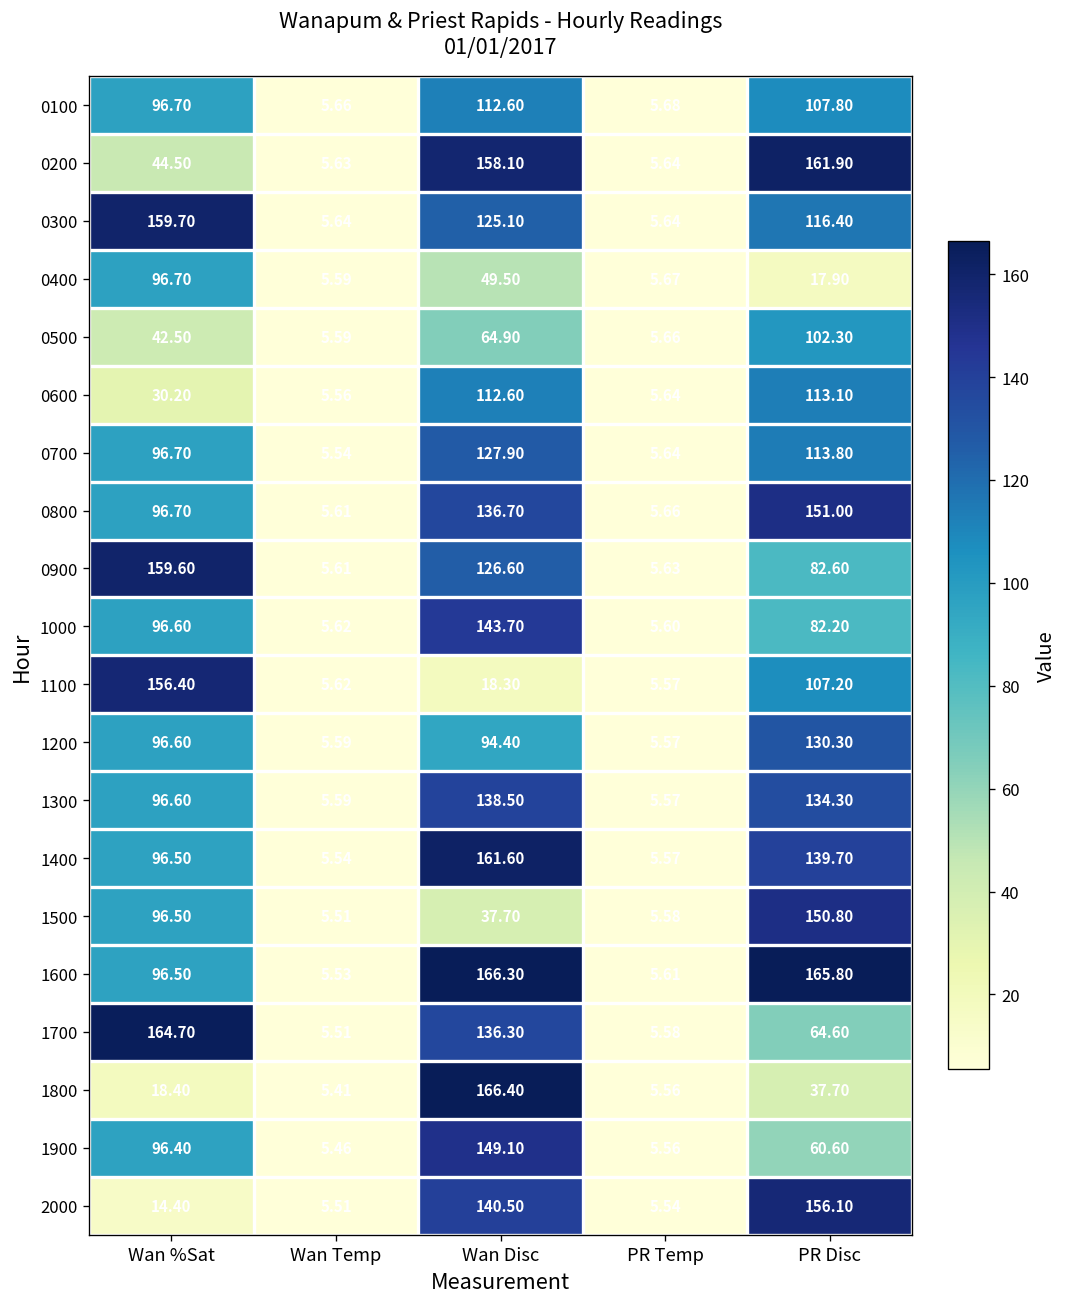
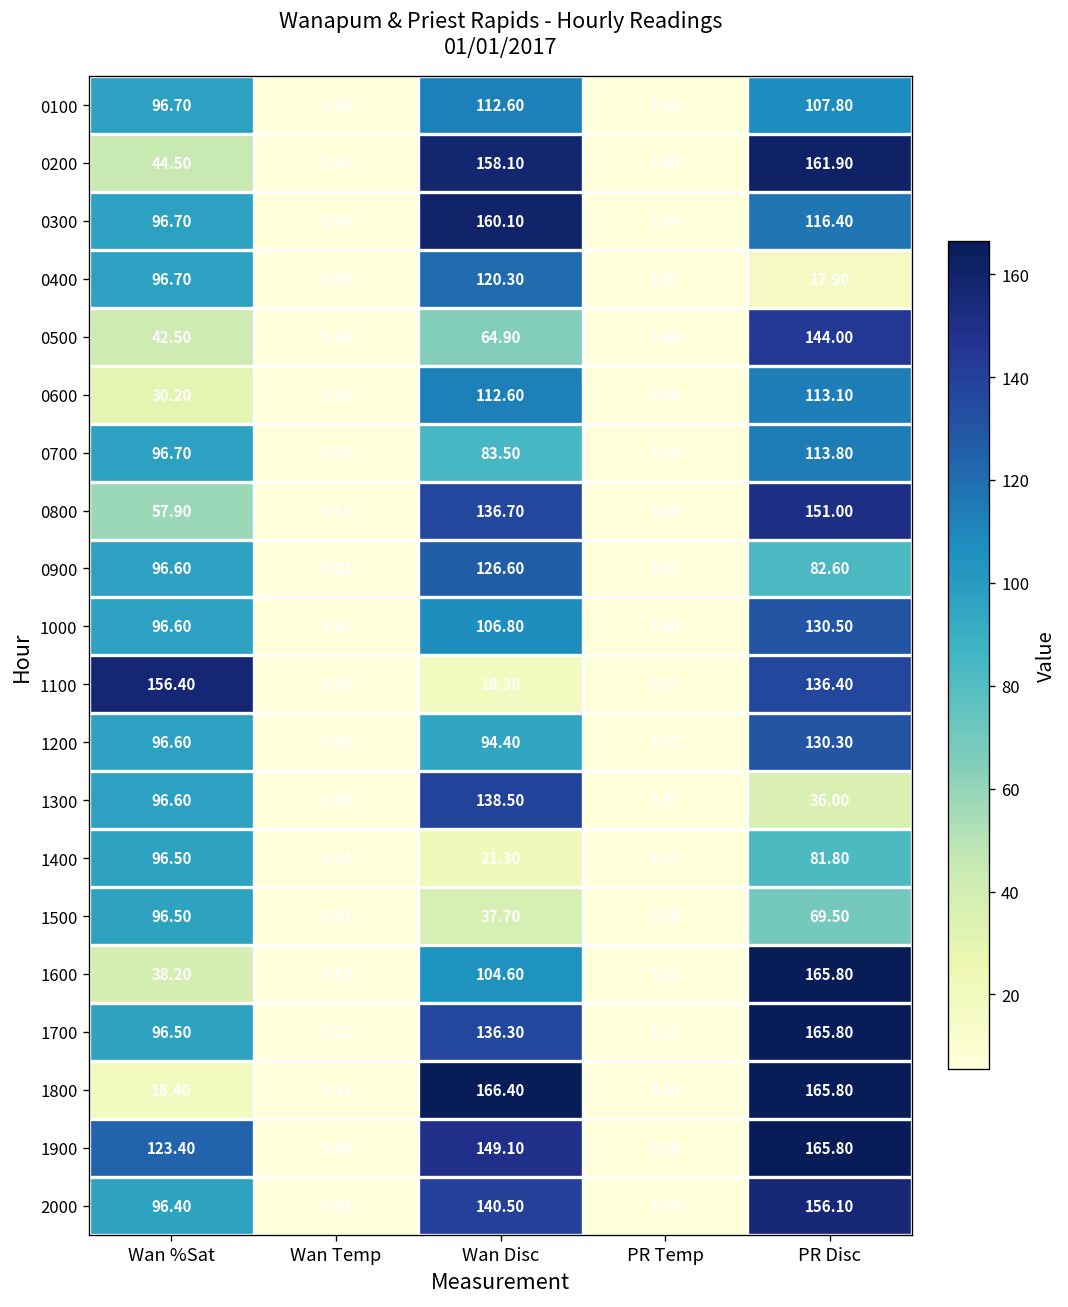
0300, Wan %Sat: 159.70 -> 96.70
0300, Wan Disc: 125.10 -> 160.10
0400, Wan Disc: 49.50 -> 120.30
0500, PR Disc: 102.30 -> 144.00
0700, Wan Disc: 127.90 -> 83.50
0800, Wan %Sat: 96.70 -> 57.90
0900, Wan %Sat: 159.60 -> 96.60
1000, Wan Disc: 143.70 -> 106.80
1000, PR Disc: 82.20 -> 130.50
1100, PR Disc: 107.20 -> 136.40
1300, PR Disc: 134.30 -> 36.00
1400, Wan Disc: 161.60 -> 21.30
1400, PR Disc: 139.70 -> 81.80
1500, PR Disc: 150.80 -> 69.50
1600, Wan %Sat: 96.50 -> 38.20
1600, Wan Disc: 166.30 -> 104.60
1700, Wan %Sat: 164.70 -> 96.50
1700, PR Disc: 64.60 -> 165.80
1800, PR Disc: 37.70 -> 165.80
1900, Wan %Sat: 96.40 -> 123.40
1900, PR Disc: 60.60 -> 165.80
2000, Wan %Sat: 14.40 -> 96.40
